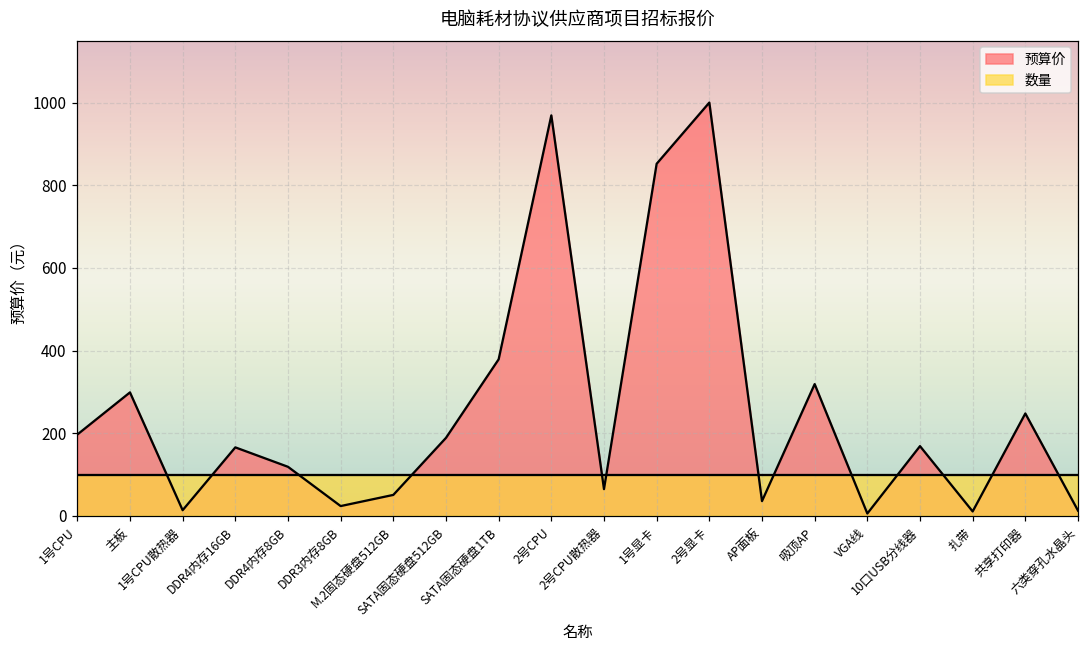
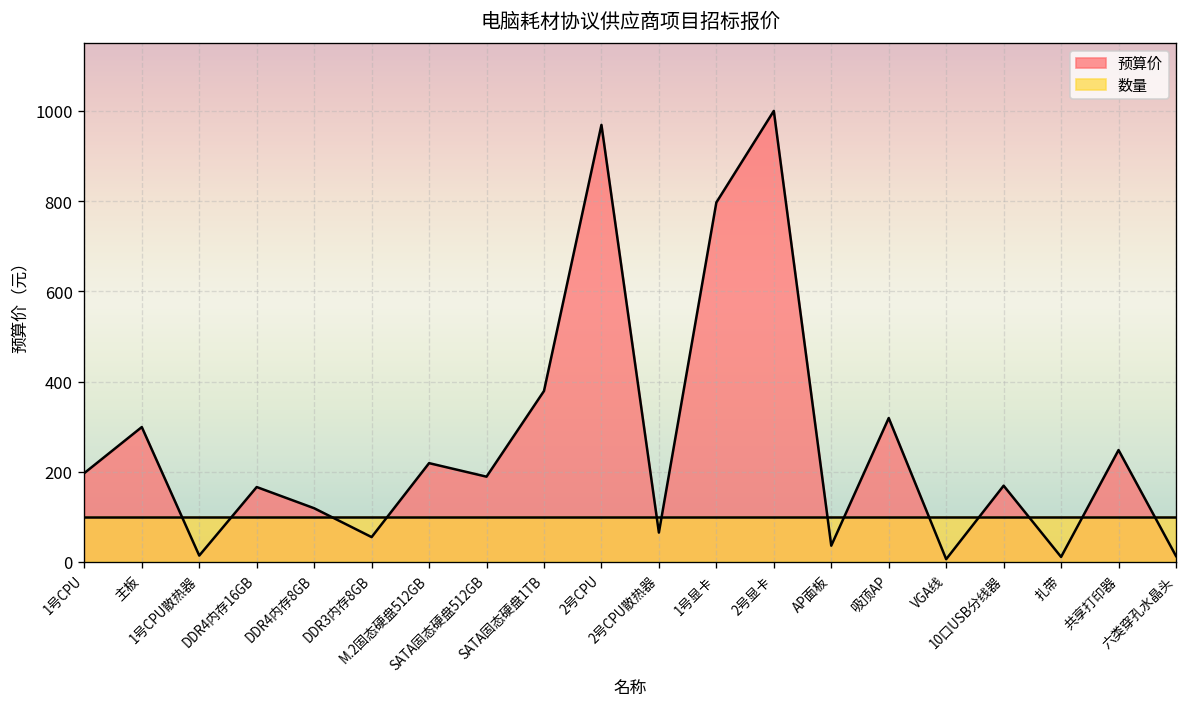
预算价, DDR3内存8GB: 20 -> 60
预算价, M.2固态硬盘512GB: 50 -> 220
预算价, 1号显卡: 850 -> 800
